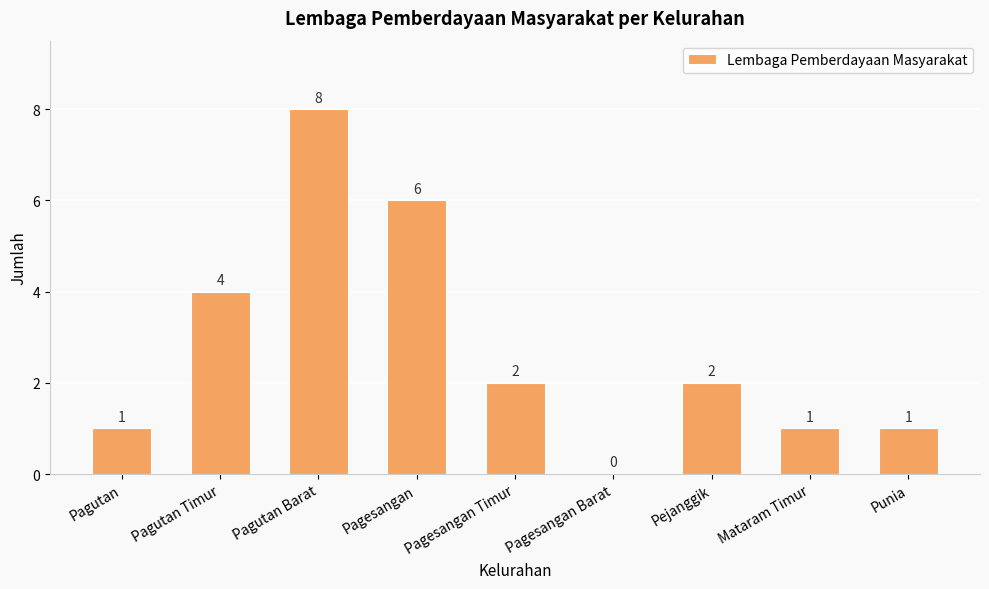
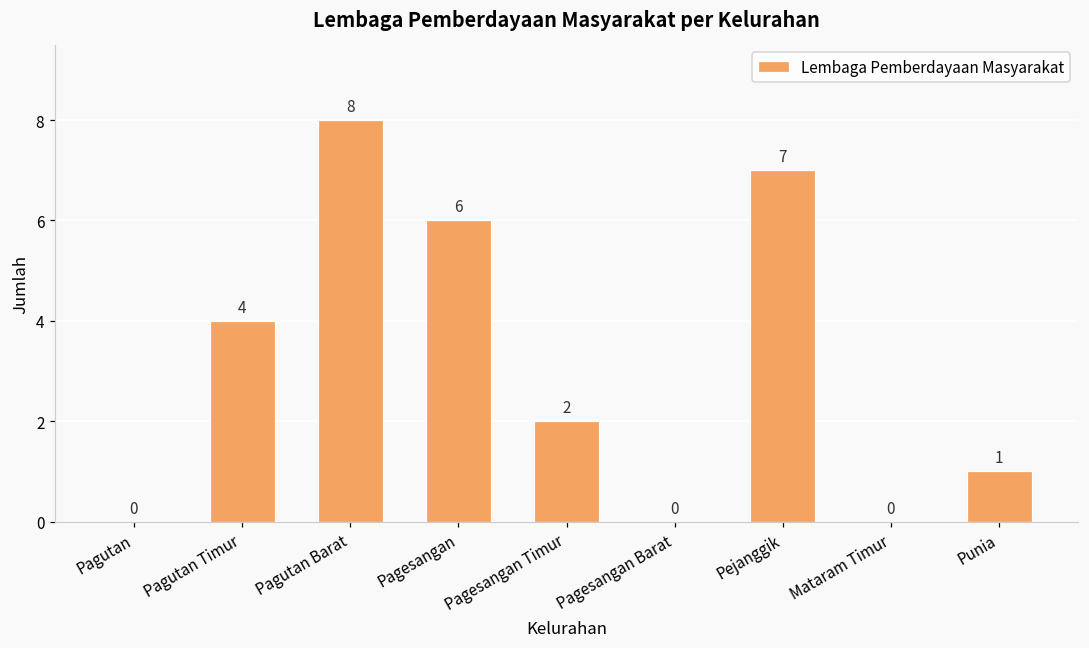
Pagutan: 1 -> 0
Pejanggik: 2 -> 7
Mataram Timur: 1 -> 0
